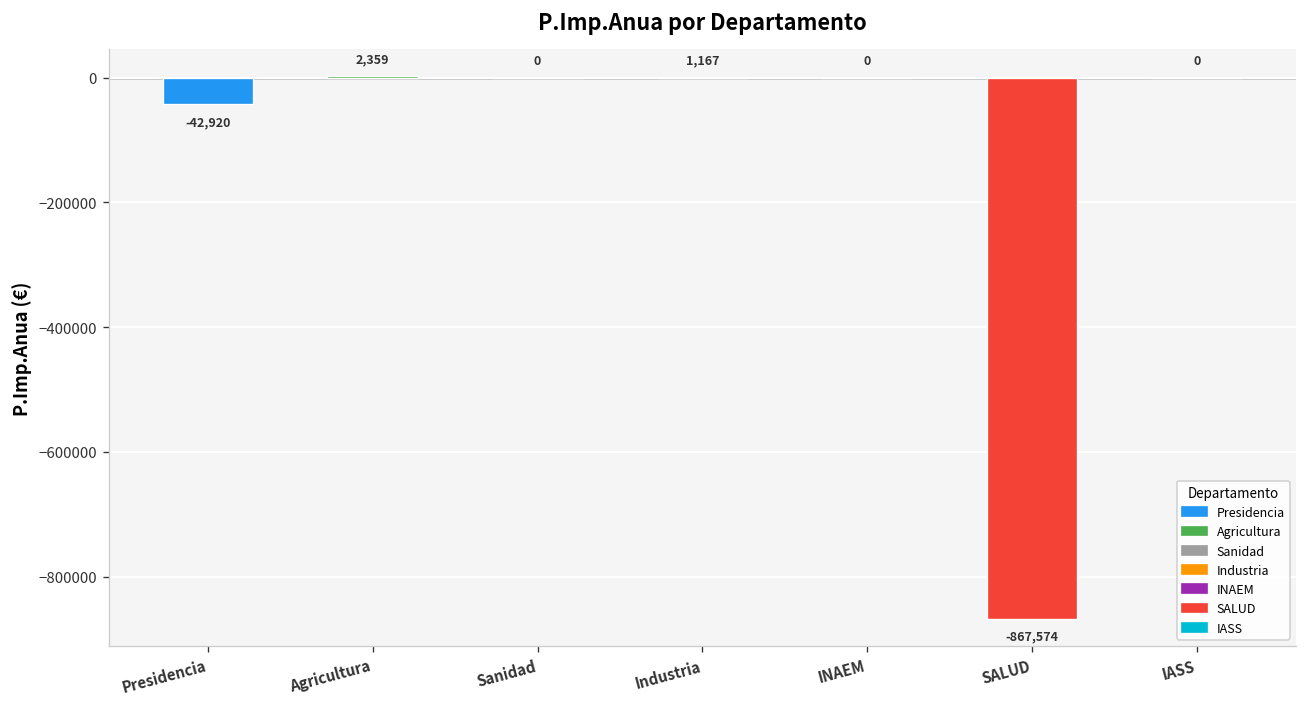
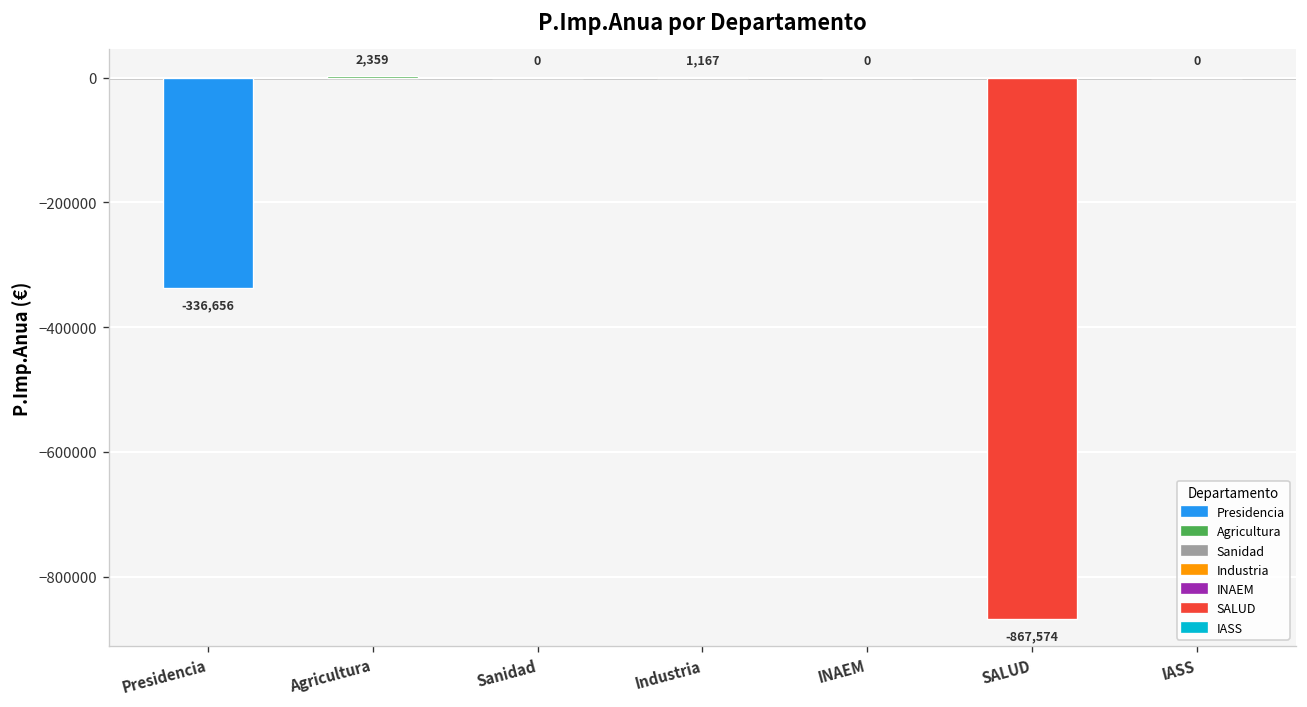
Presidencia: -42,920 -> -336,656
